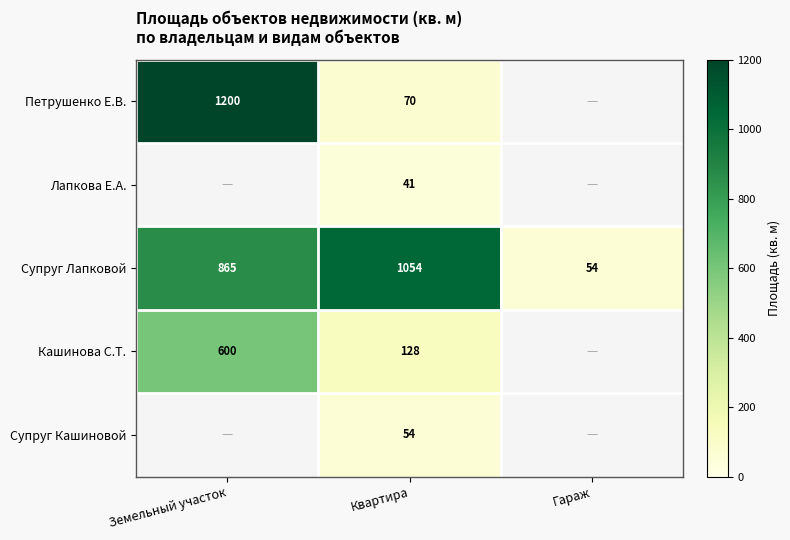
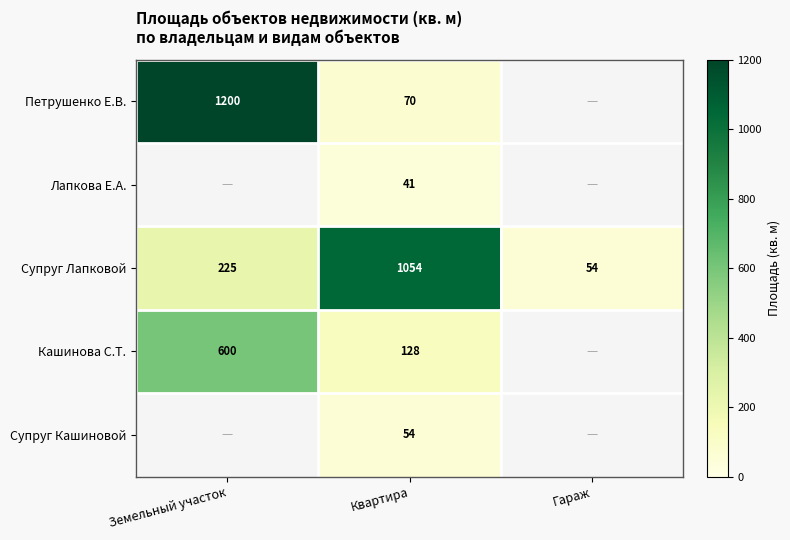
Супруг Лапковой, Земельный участок: 865 -> 225
